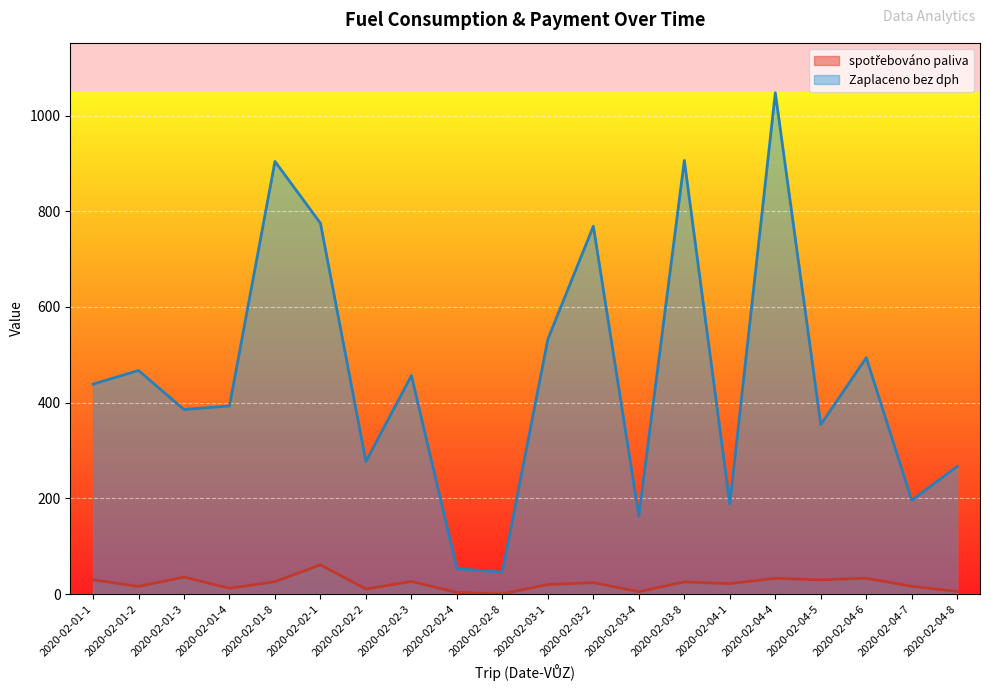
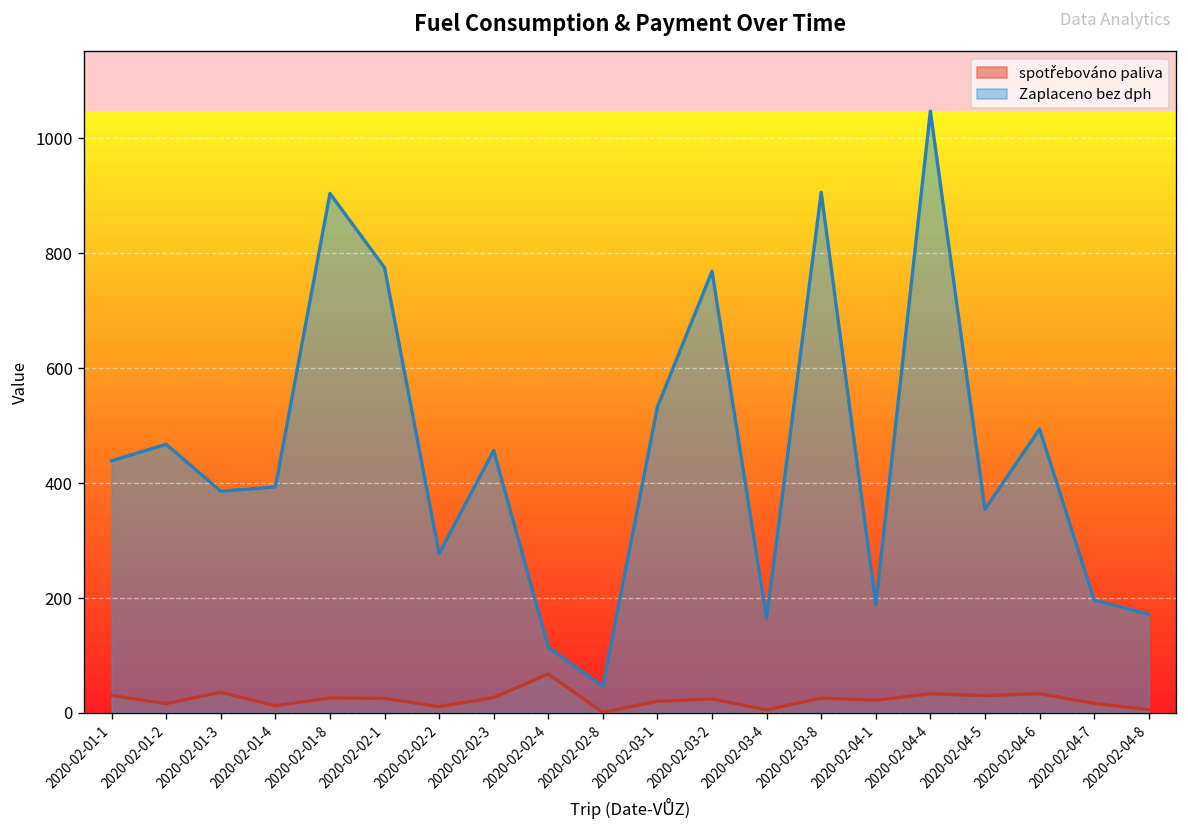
spotřebováno paliva, 2020-02-02-1: 60 -> 20
spotřebováno paliva, 2020-02-02-4: 0 -> 70
Zaplaceno bez dph, 2020-02-02-4: 50 -> 110
Zaplaceno bez dph, 2020-02-04-8: 270 -> 170
